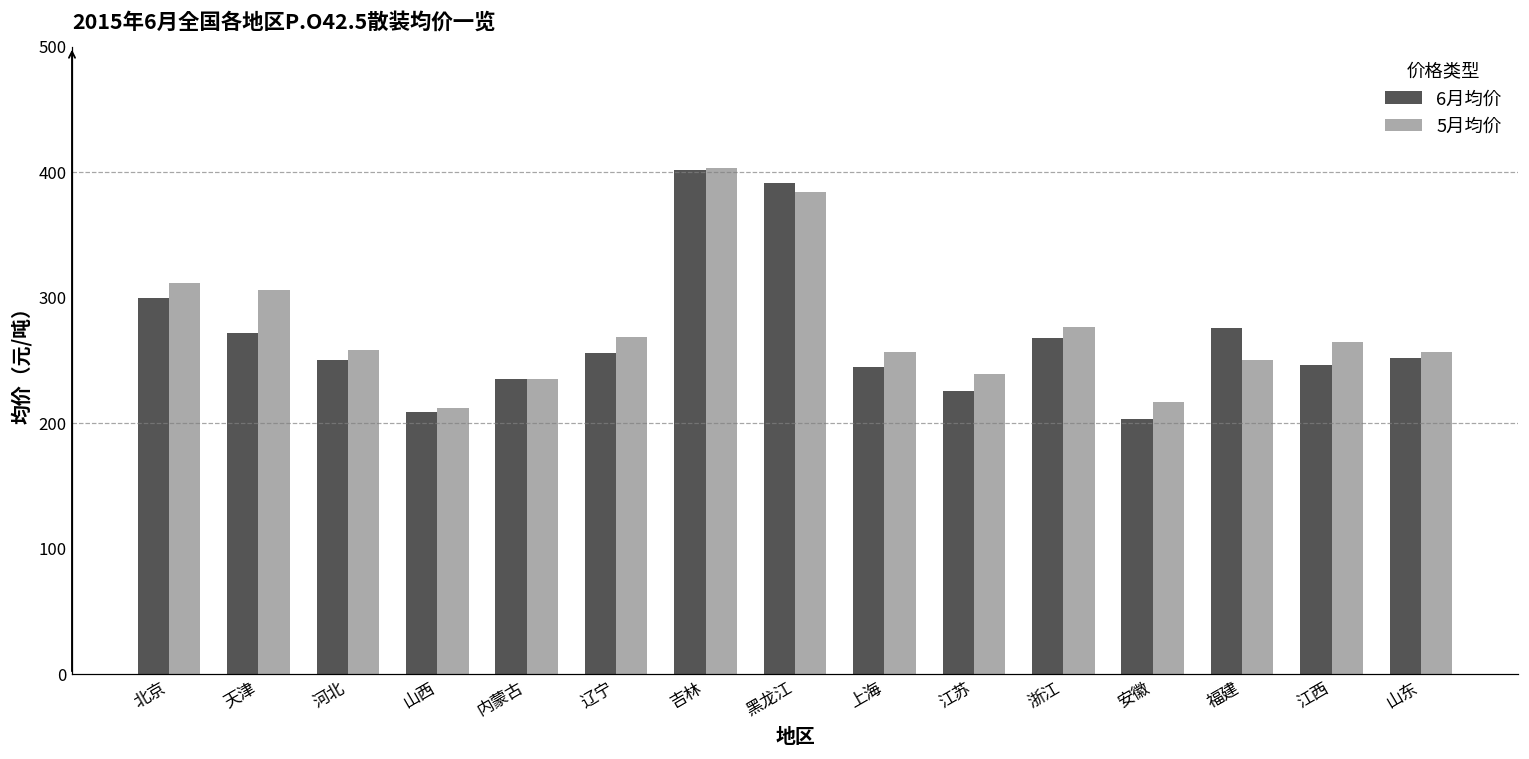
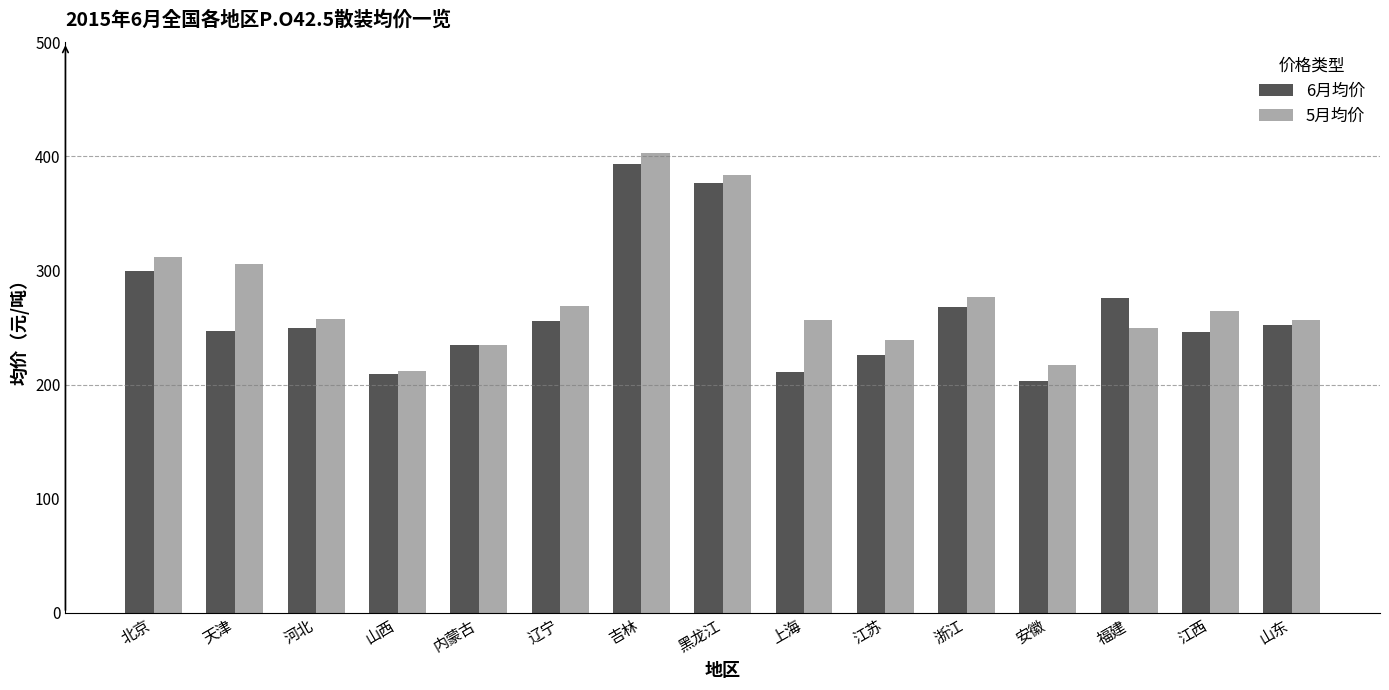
6月均价, 天津: 272 -> 247
6月均价, 吉林: 402 -> 393
6月均价, 黑龙江: 391 -> 377
6月均价, 上海: 245 -> 211
